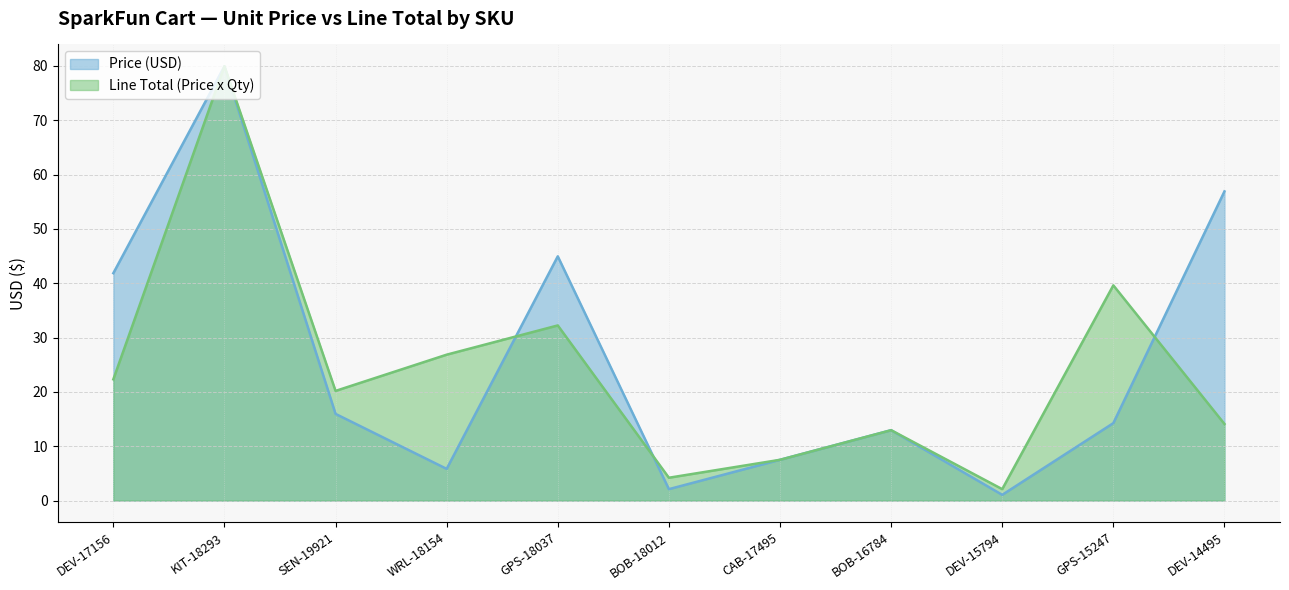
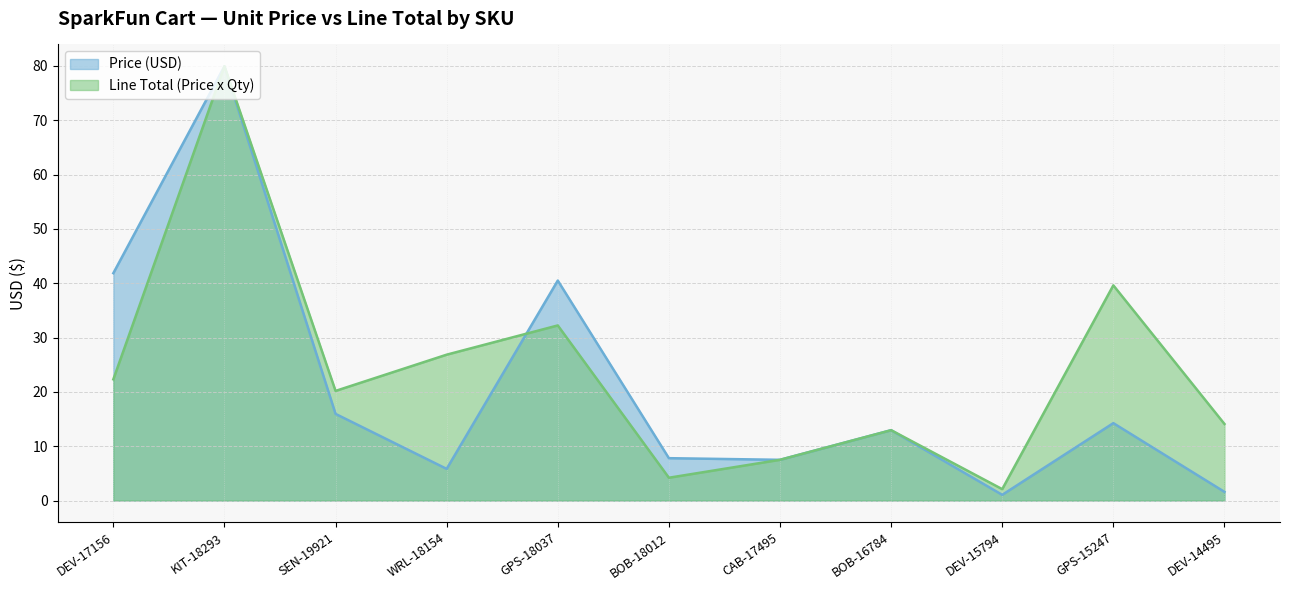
Price (USD), GPS-18037: 45 -> 40
Price (USD), BOB-18012: 2 -> 8
Price (USD), DEV-14495: 57 -> 2
